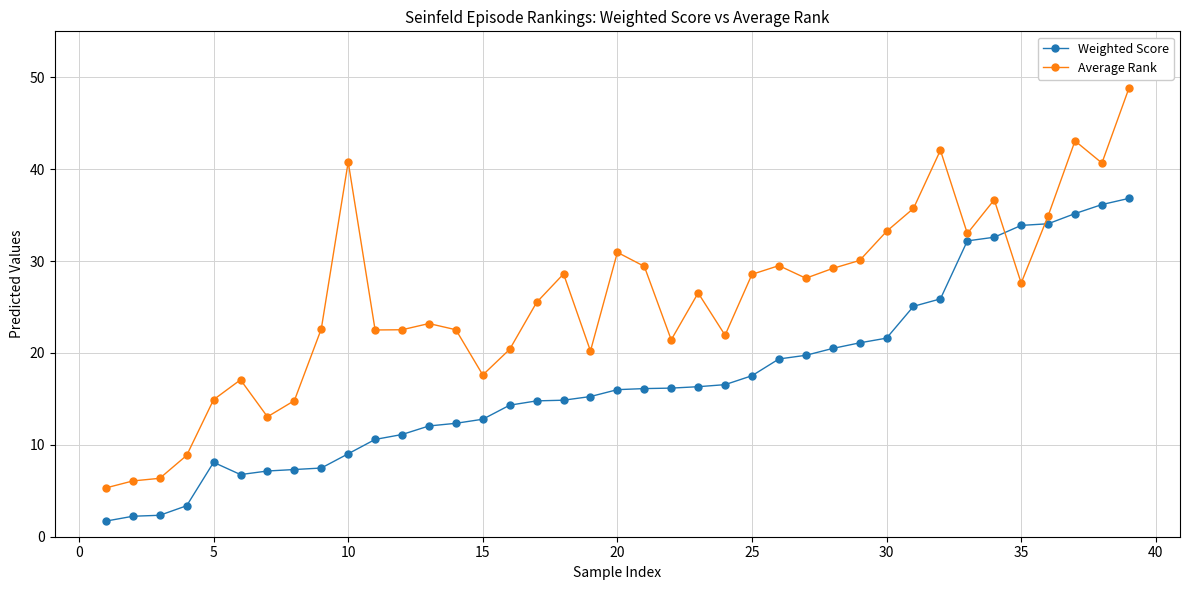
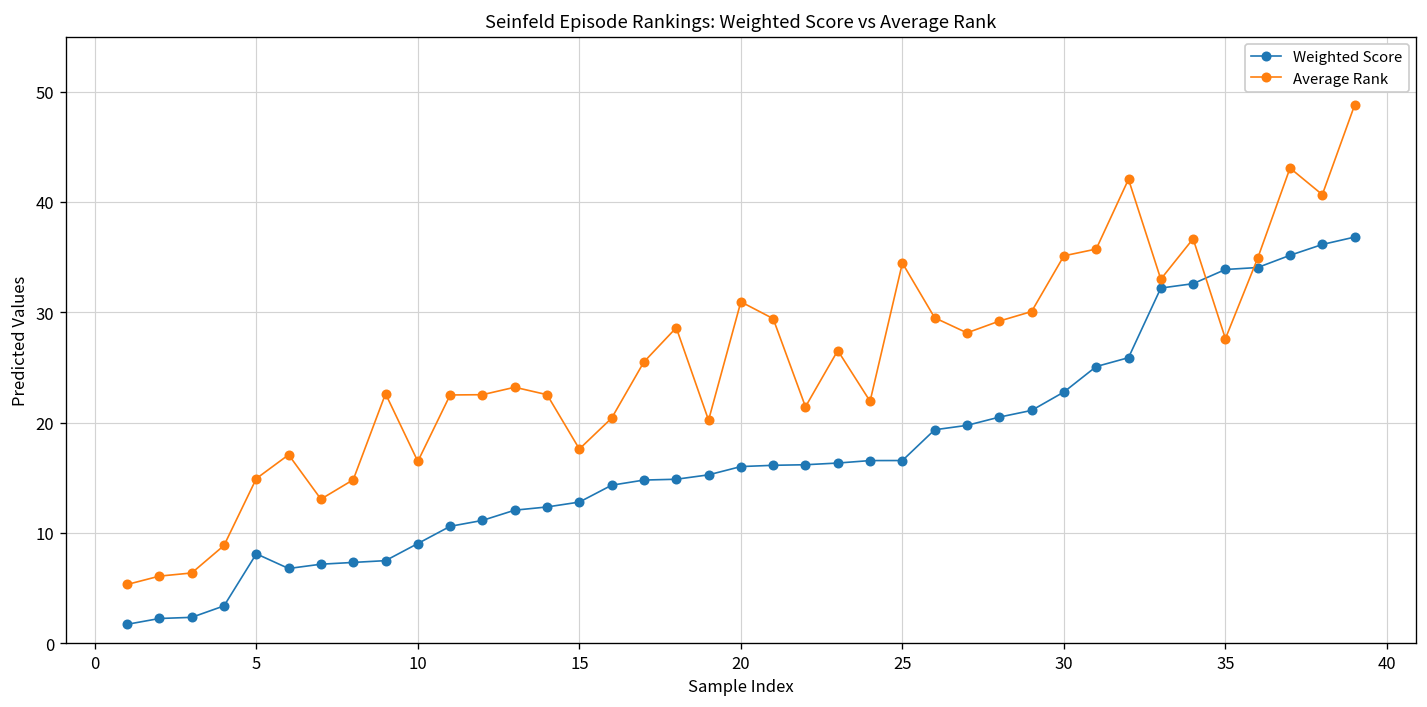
Average Rank, 10: 41 -> 16
Weighted Score, 25: 18 -> 17
Average Rank, 25: 29 -> 34
Weighted Score, 30: 22 -> 23
Average Rank, 30: 33 -> 35
